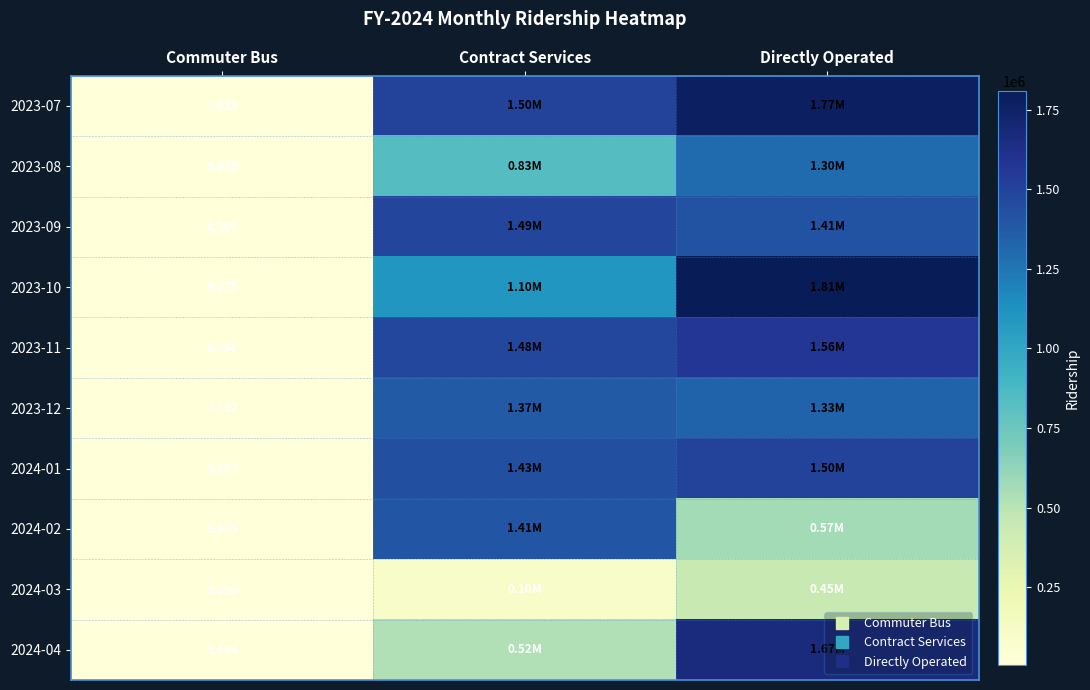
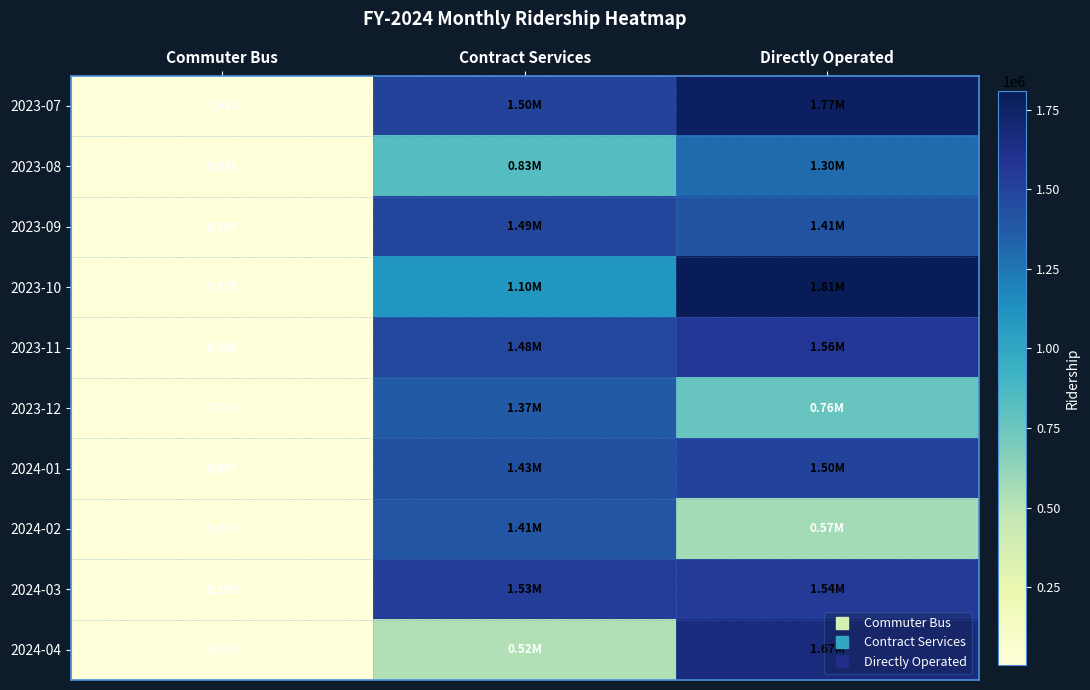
2023-12, Directly Operated: 1.33M -> 0.76M
2024-03, Contract Services: 0.10M -> 1.53M
2024-03, Directly Operated: 0.45M -> 1.54M
